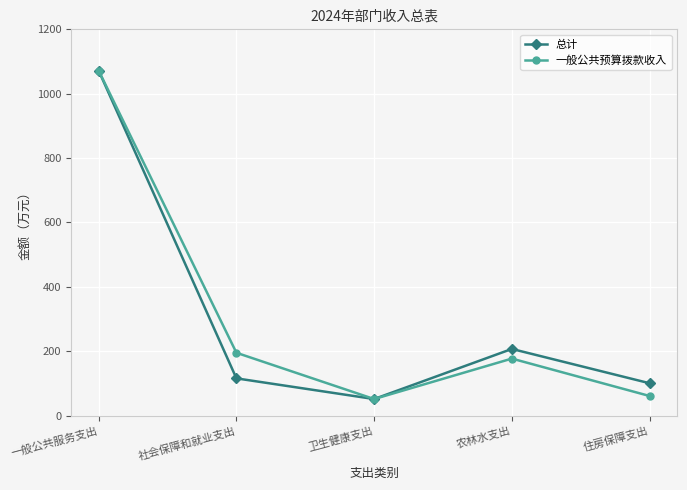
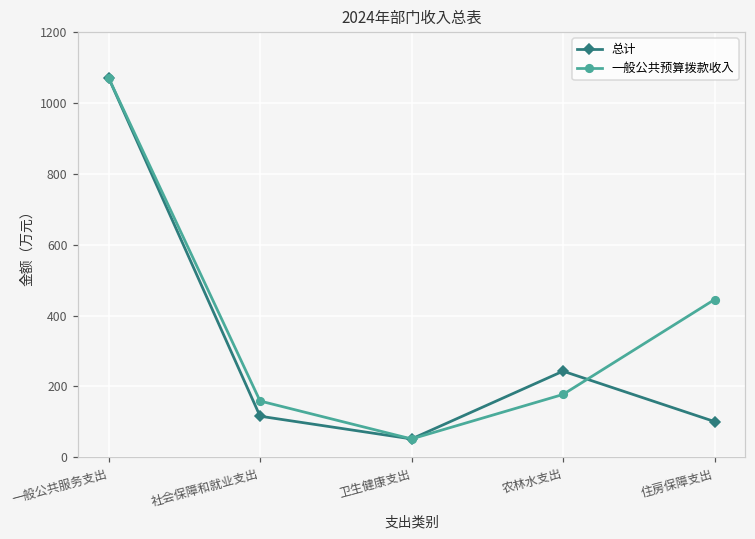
一般公共预算拨款收入, 社会保障和就业支出: 200 -> 160
总计, 农林水支出: 210 -> 240
一般公共预算拨款收入, 住房保障支出: 60 -> 450
